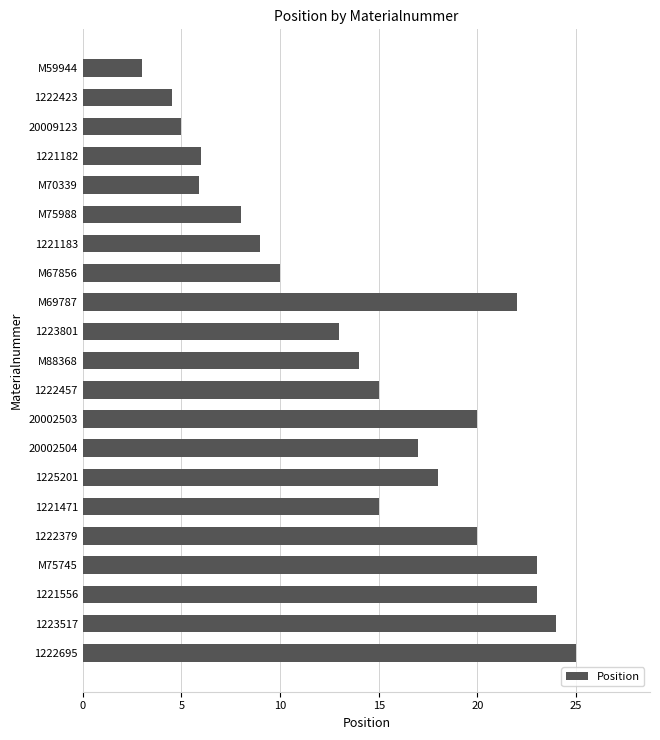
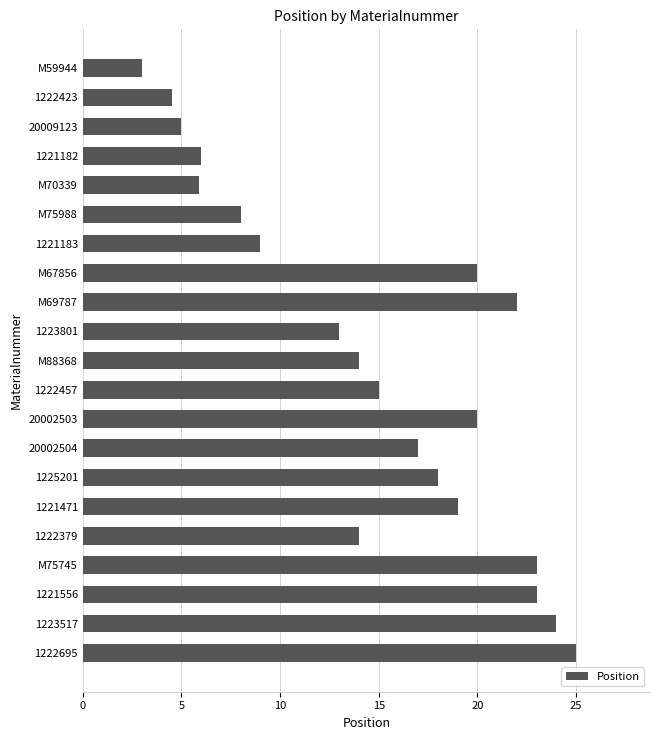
M67856: 10 -> 20
1221471: 15 -> 19
1222379: 20 -> 14
